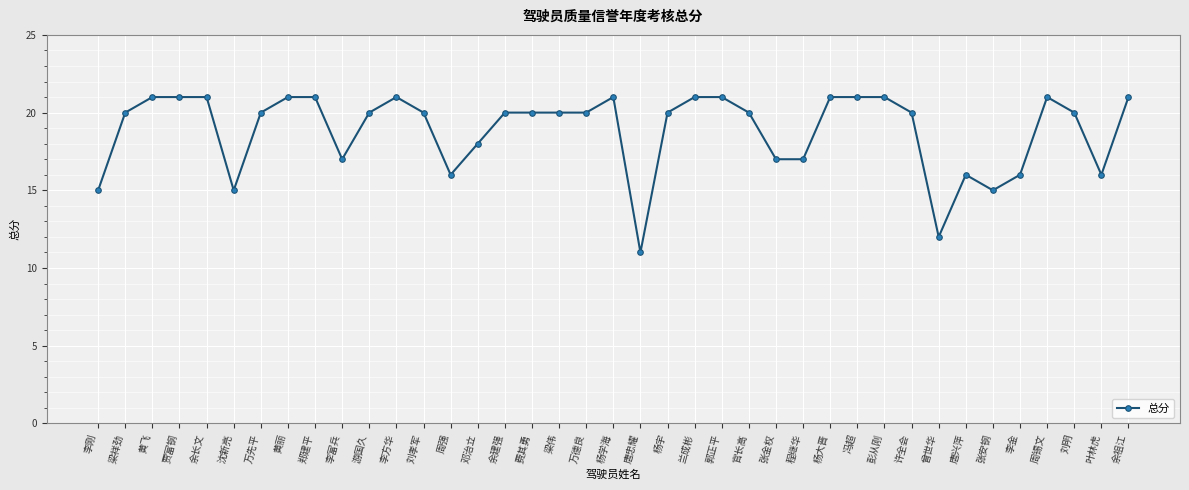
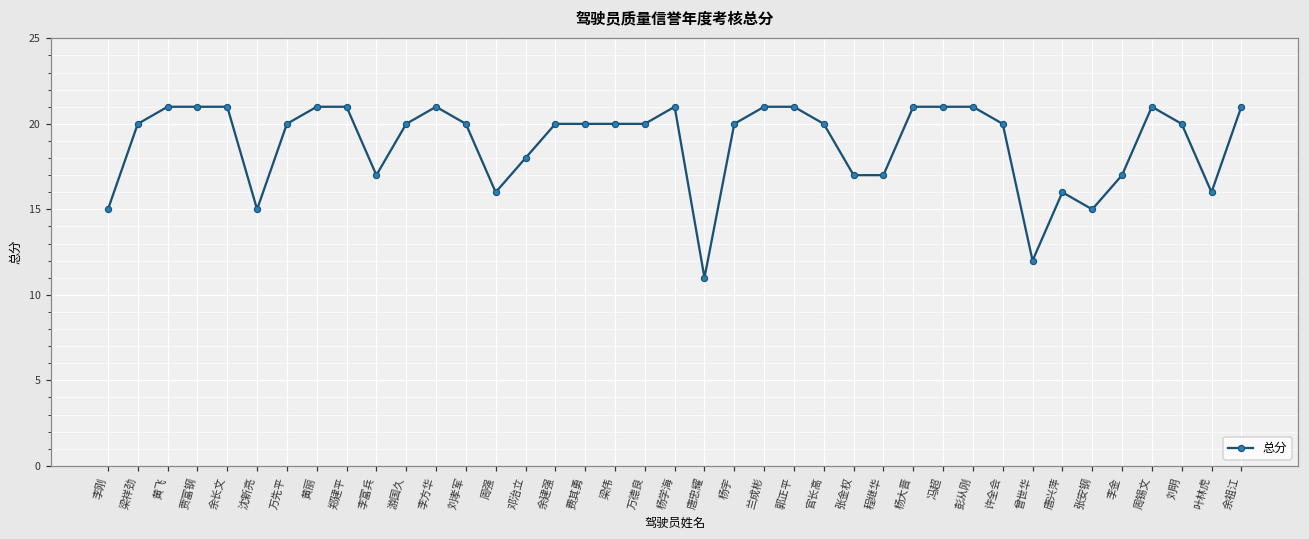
李金: 16 -> 17
